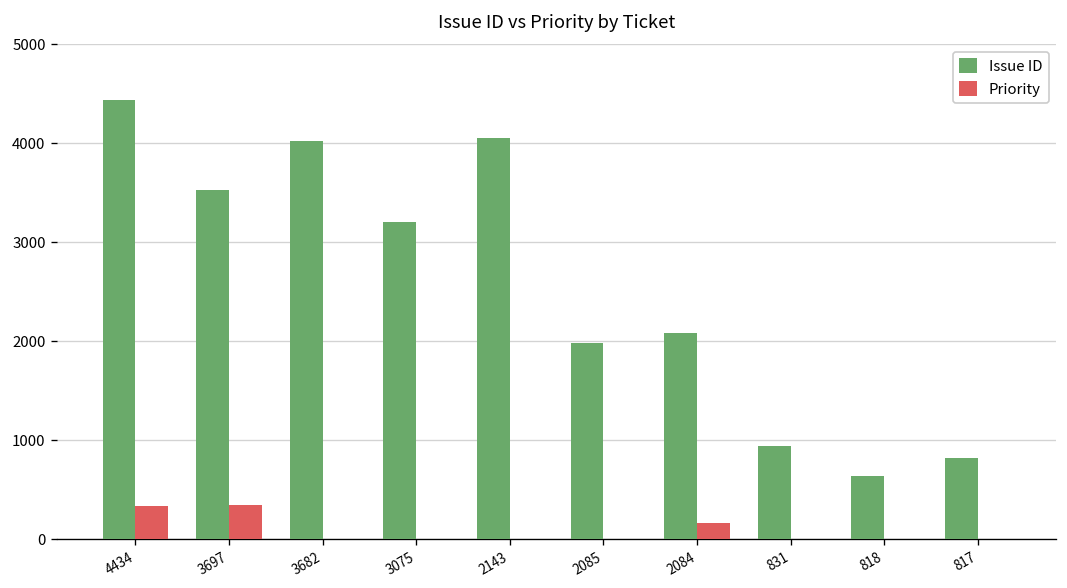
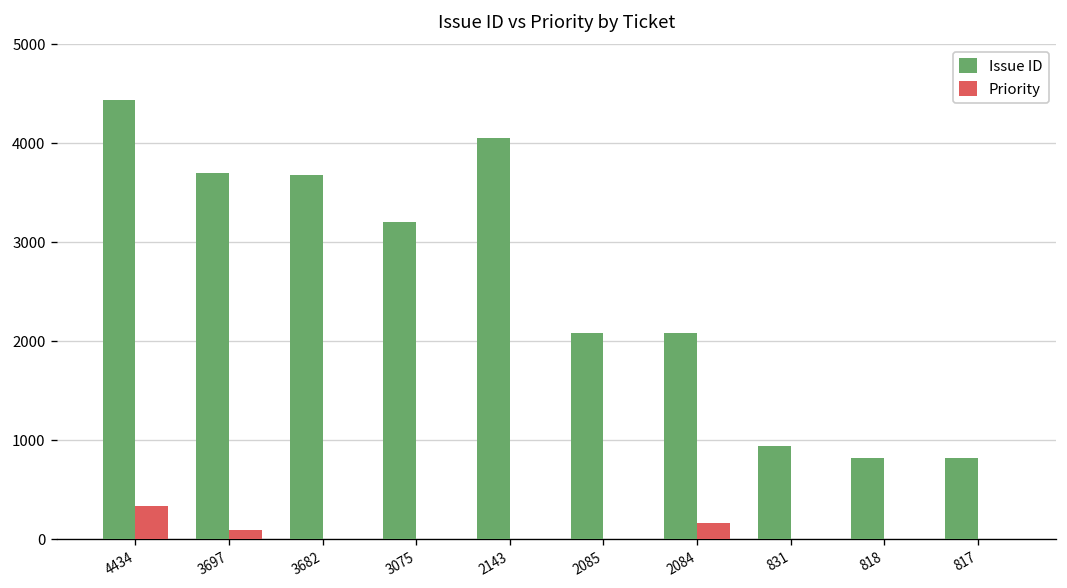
Issue ID, 3697: 3500 -> 3700
Priority, 3697: 300 -> 100
Issue ID, 3682: 4000 -> 3700
Issue ID, 2085: 2000 -> 2100
Issue ID, 818: 600 -> 800
